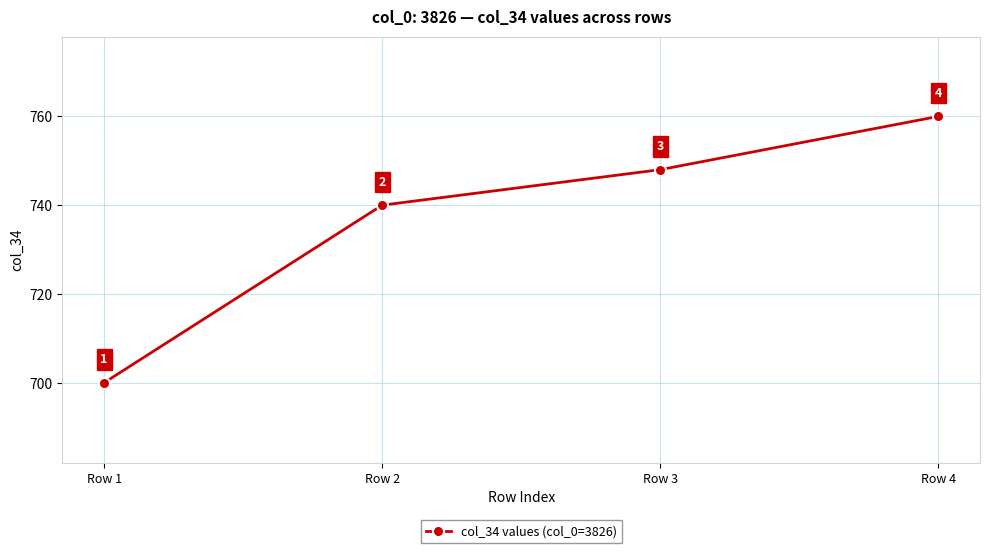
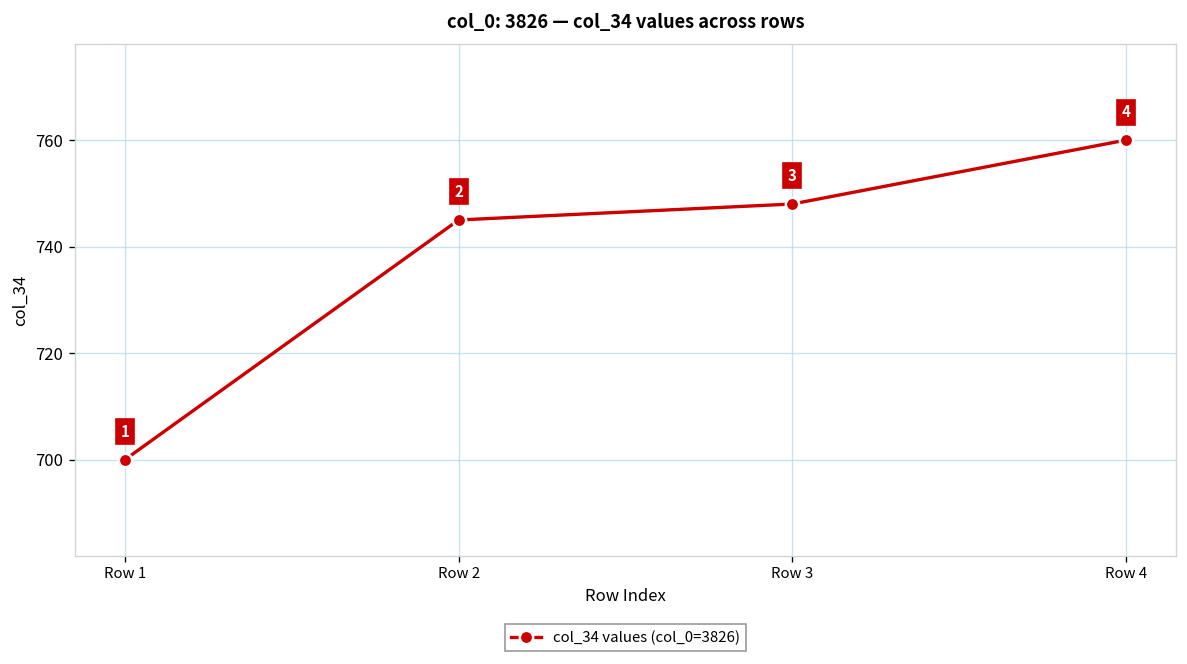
Row 2: 740 -> 745
